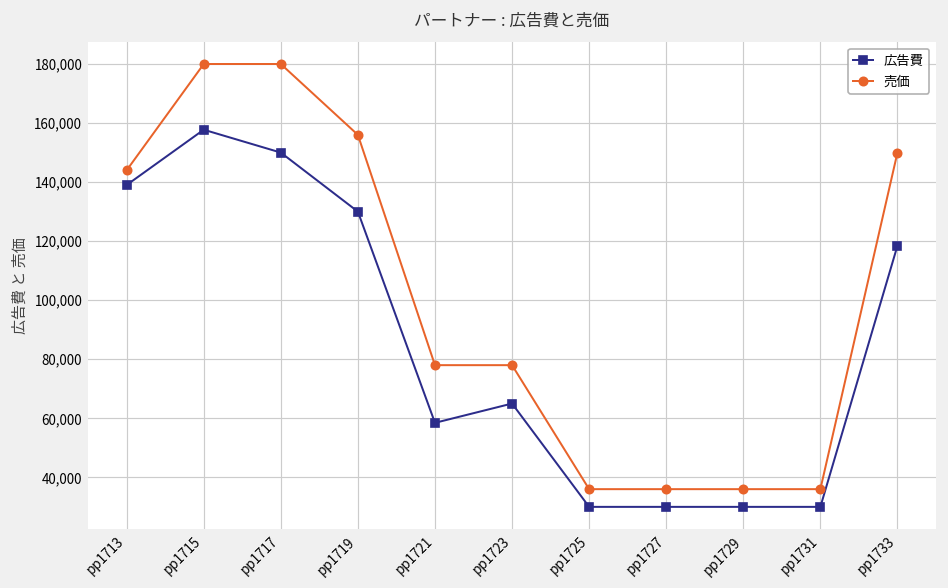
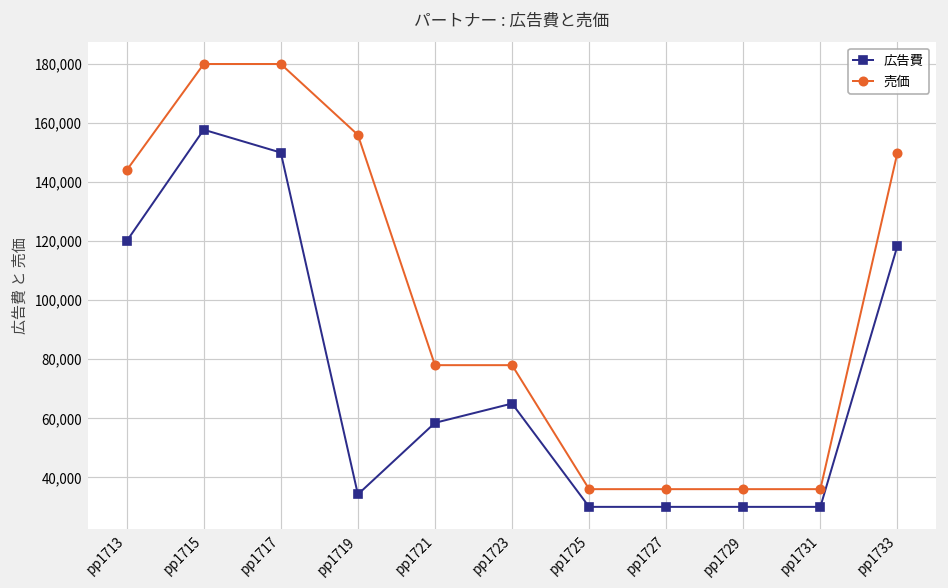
広告費, pp1713: 139,000 -> 120,000
広告費, pp1719: 130,000 -> 34,000
